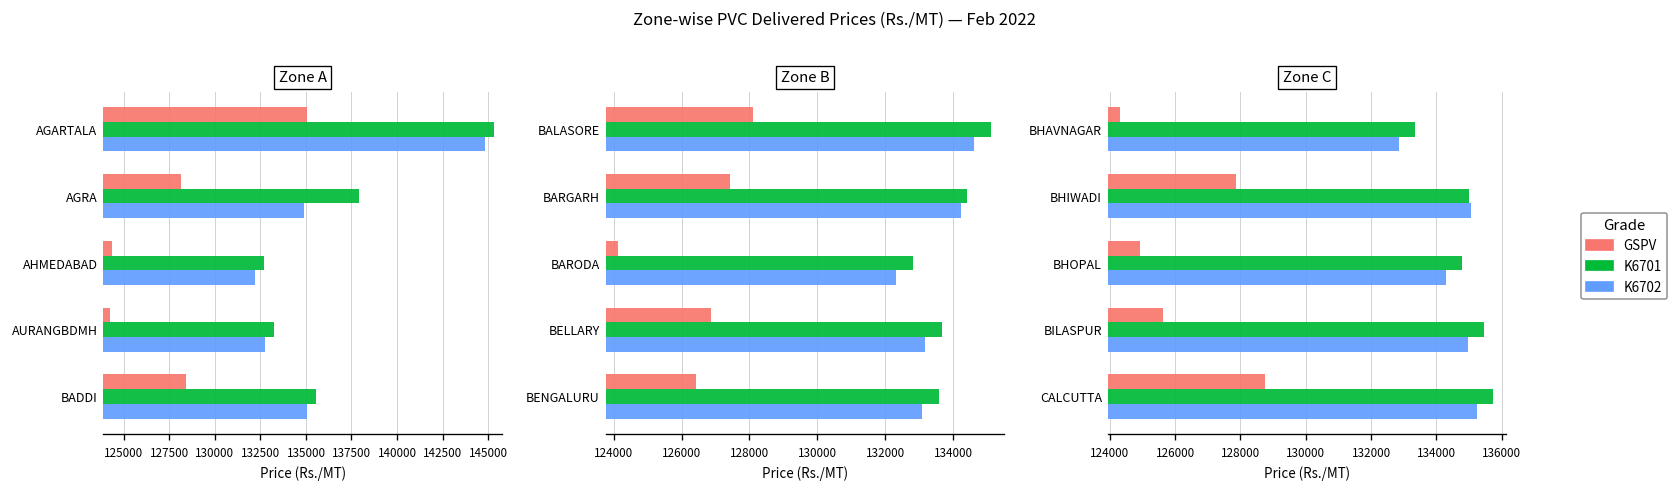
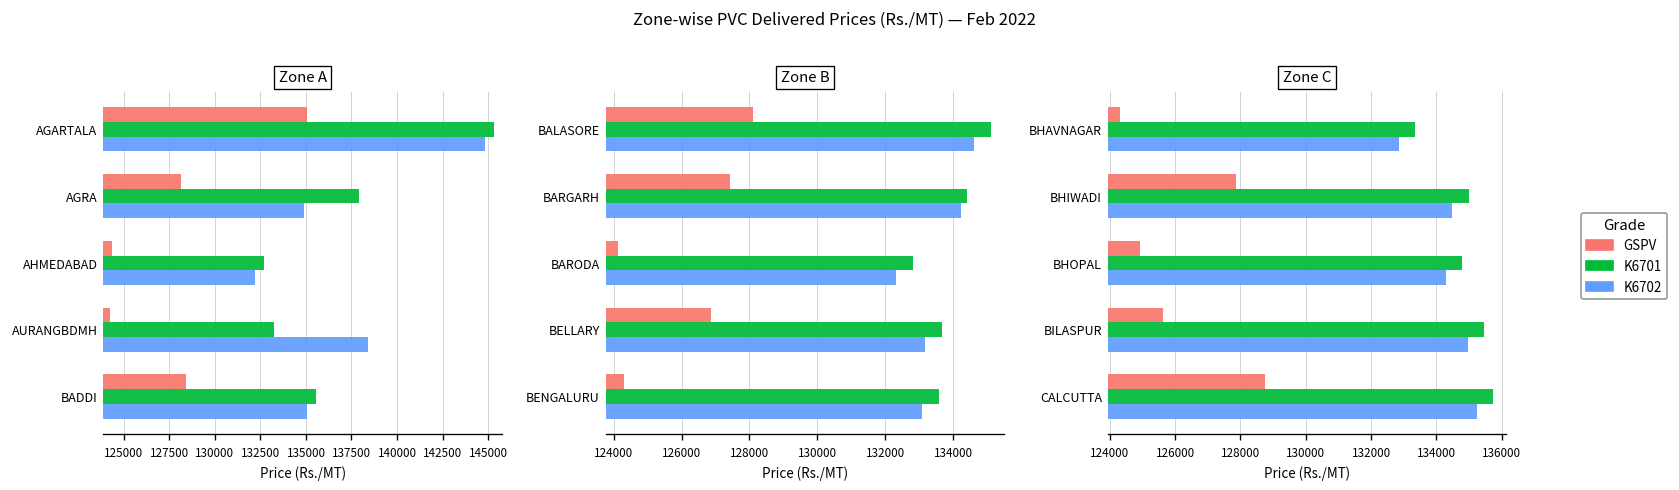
Zone A, K6702, AURANGBDMH: 132800 -> 138400
Zone B, GSPV, BENGALURU: 126400 -> 124300
Zone C, K6702, BHIWADI: 135100 -> 134500
